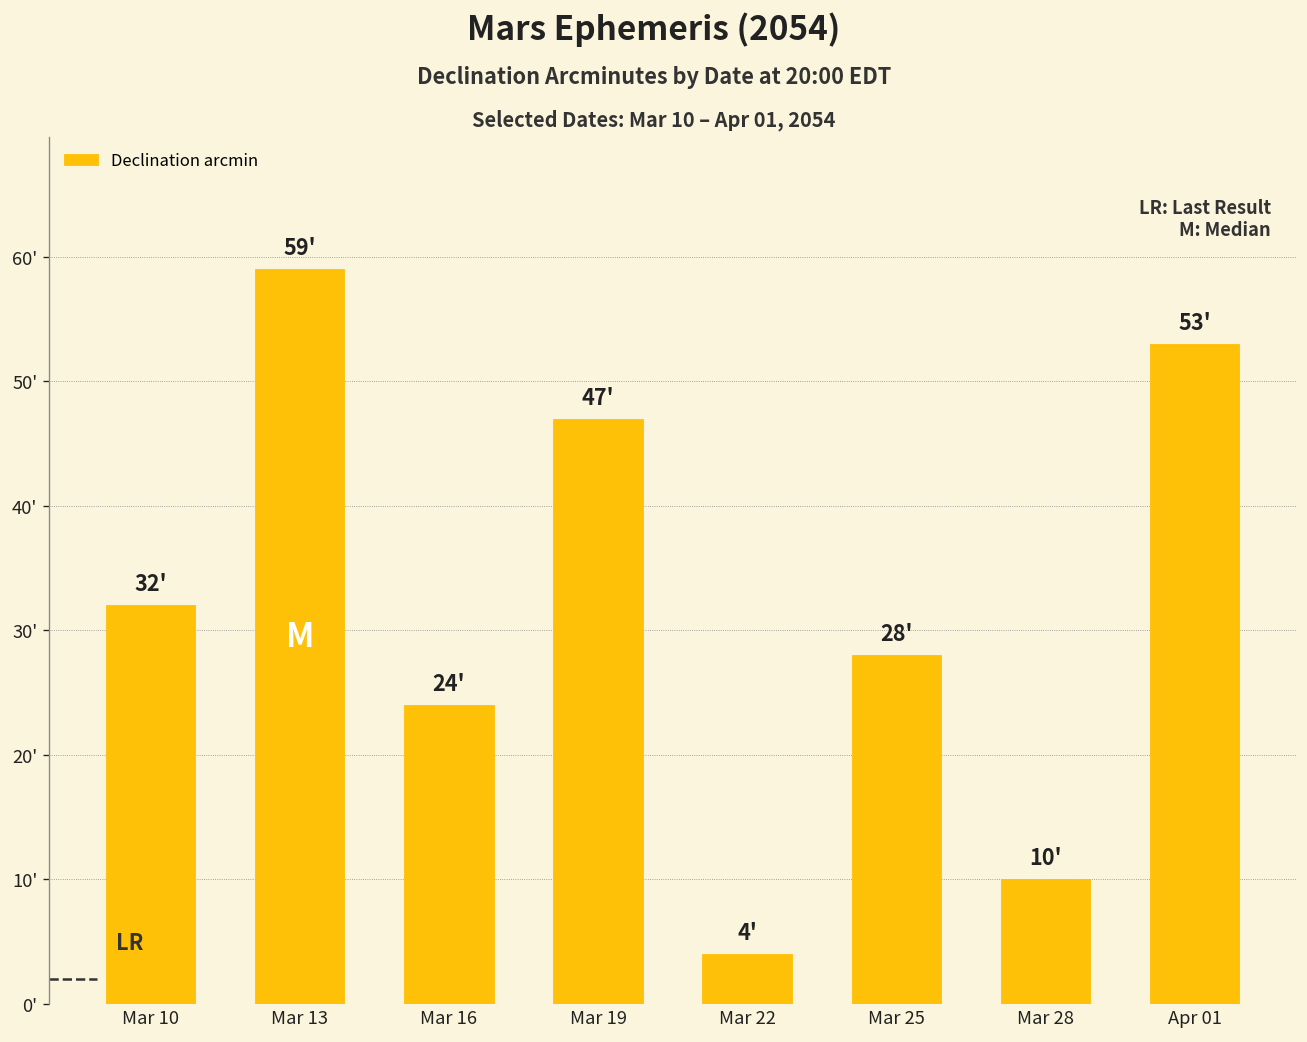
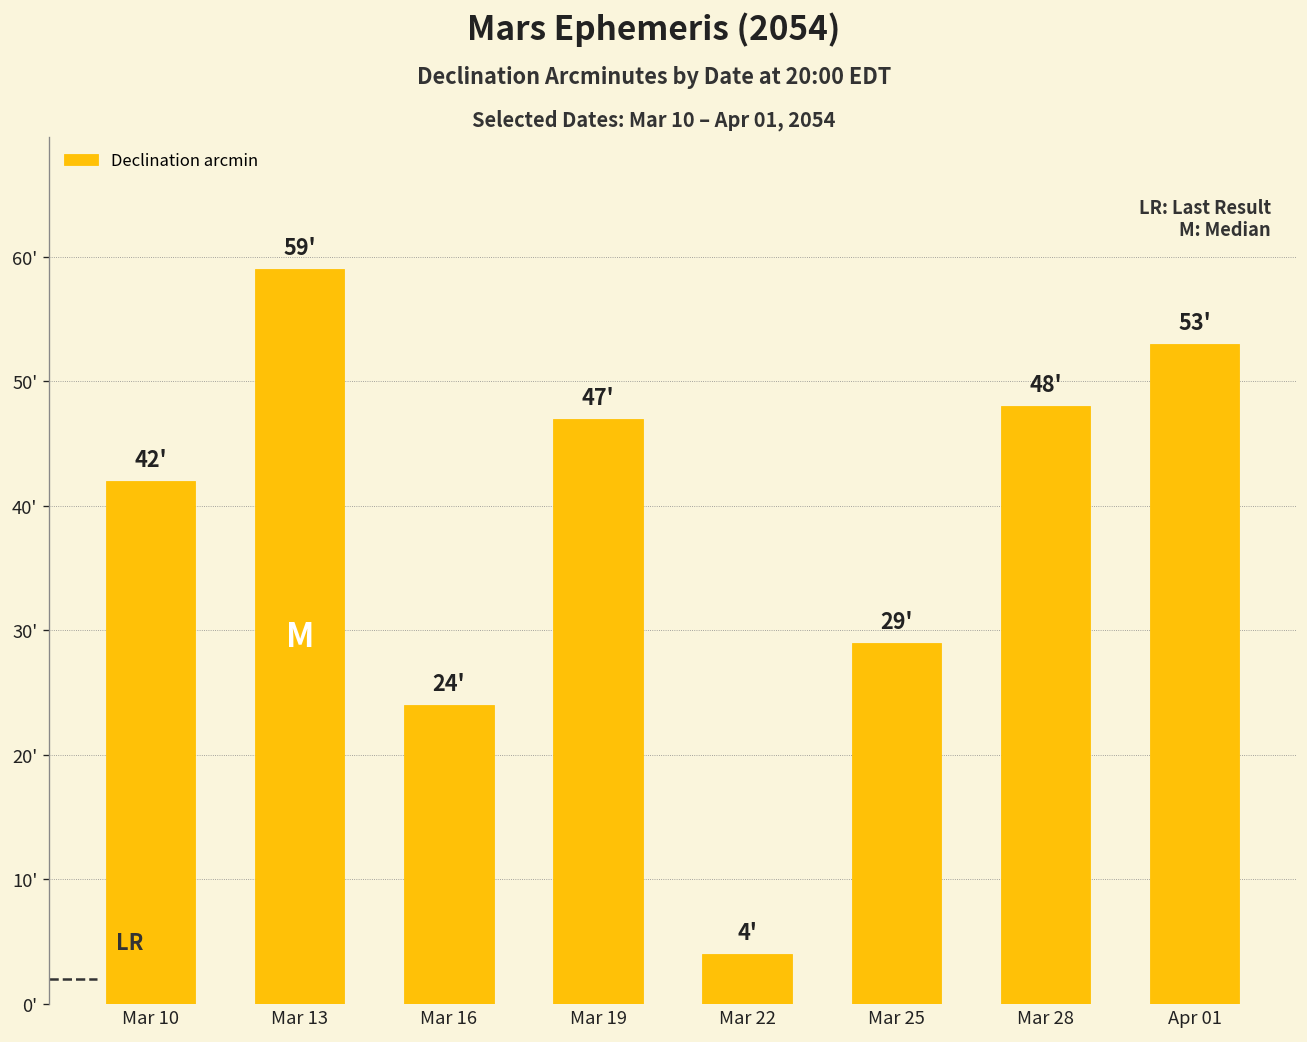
Mar 10: 32' -> 42'
Mar 25: 28' -> 29'
Mar 28: 10' -> 48'
